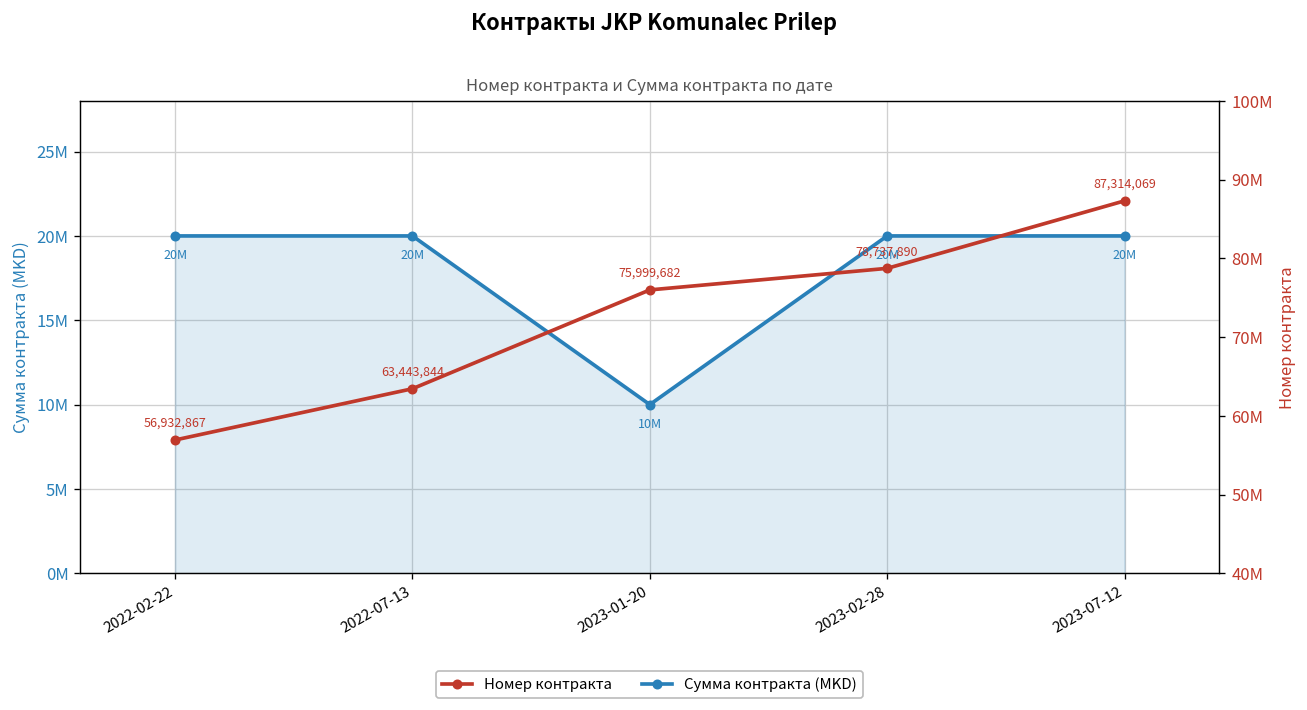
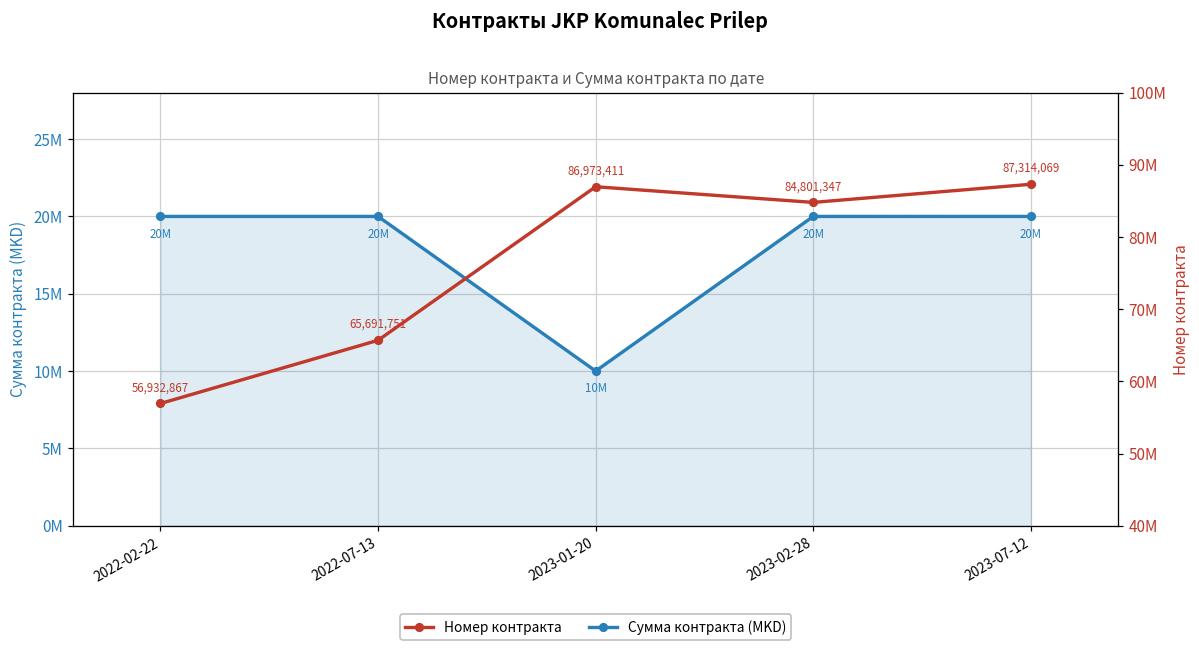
Номер контракта, 2022-07-13: 63,443,844 -> 65,691,751
Номер контракта, 2023-01-20: 75,999,682 -> 86,973,411
Номер контракта, 2023-02-28: 78,737,890 -> 84,801,347
